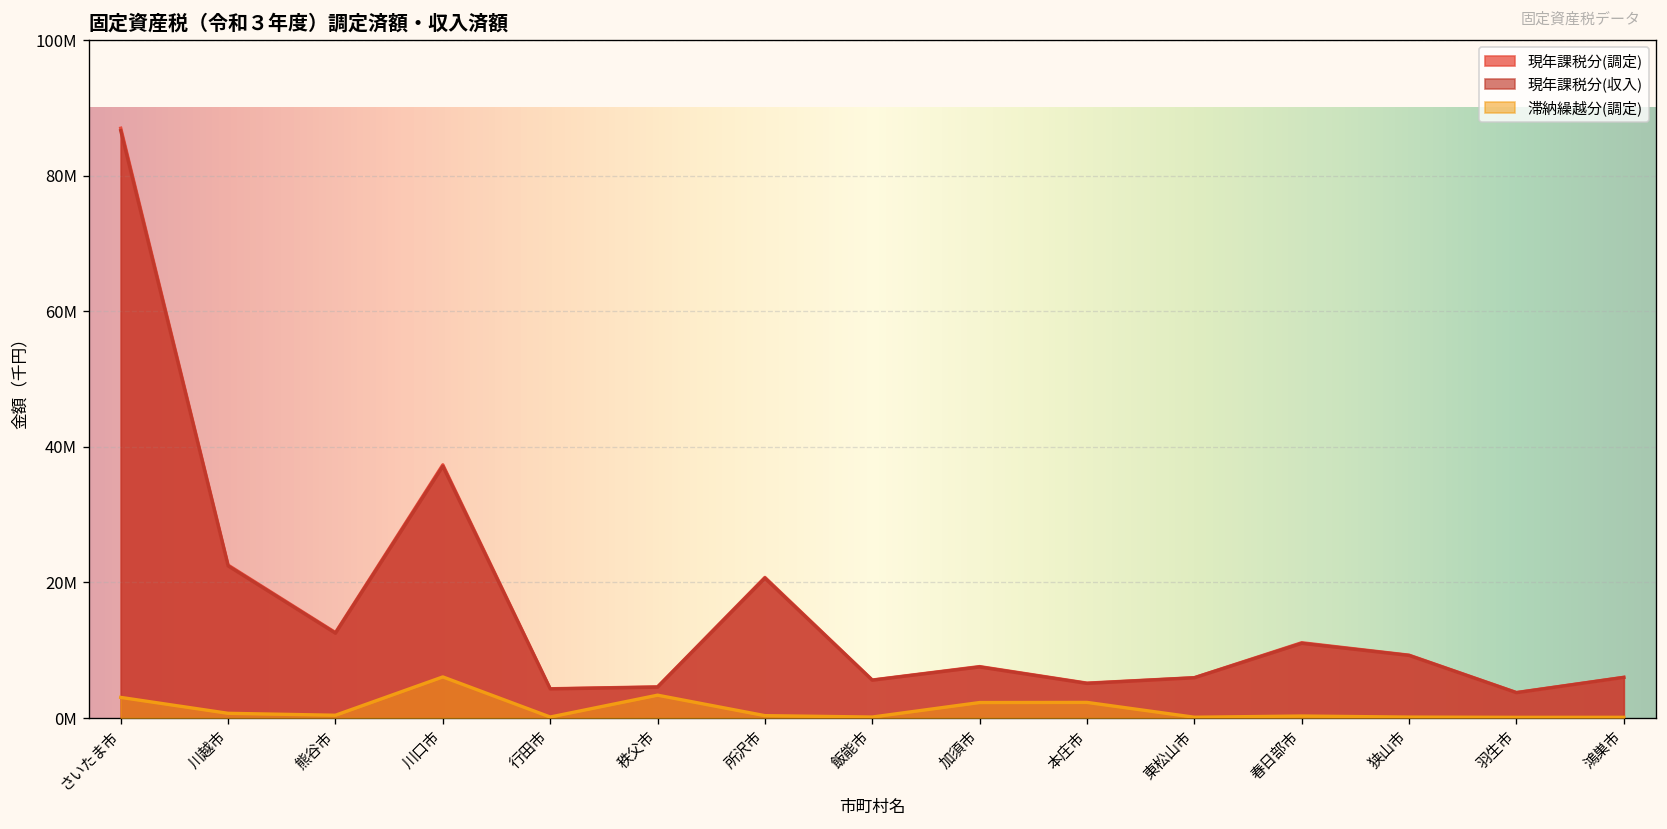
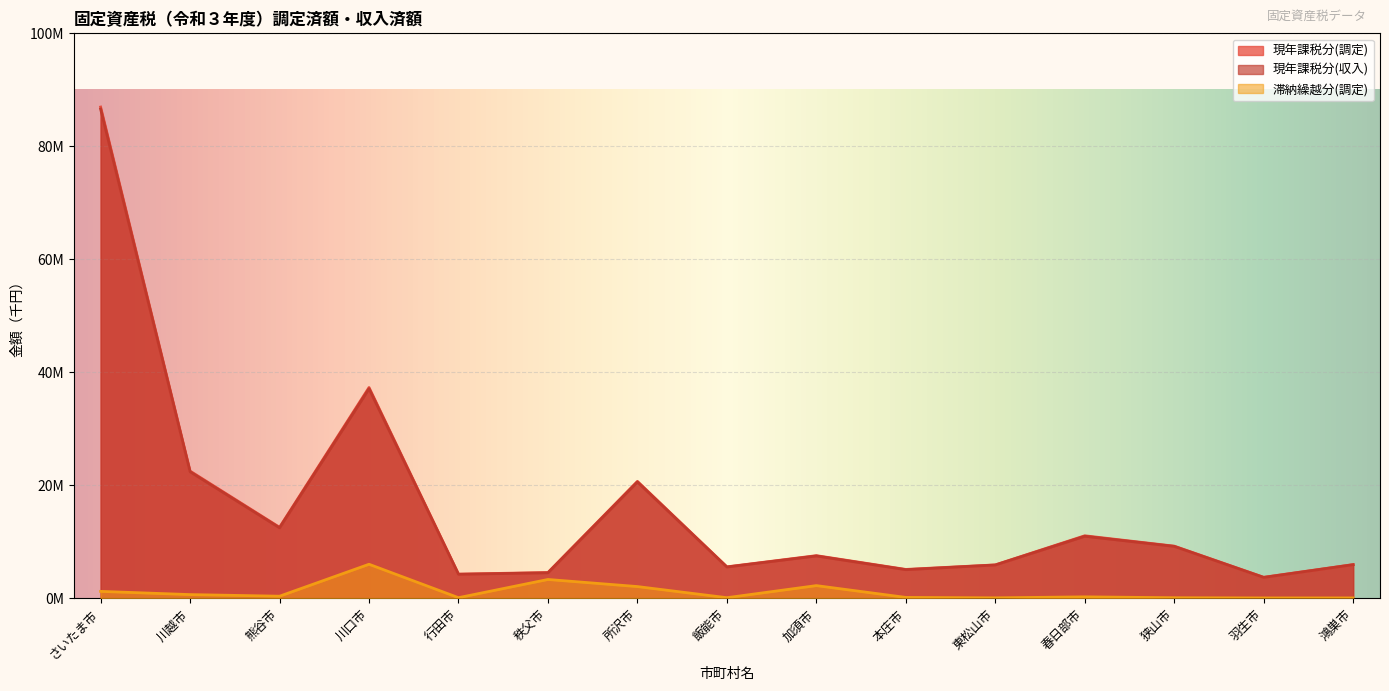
滞納繰越分(調定), さいたま市: 3000000 -> 1000000
滞納繰越分(調定), 所沢市: 0 -> 2000000
滞納繰越分(調定), 本庄市: 2000000 -> 0
